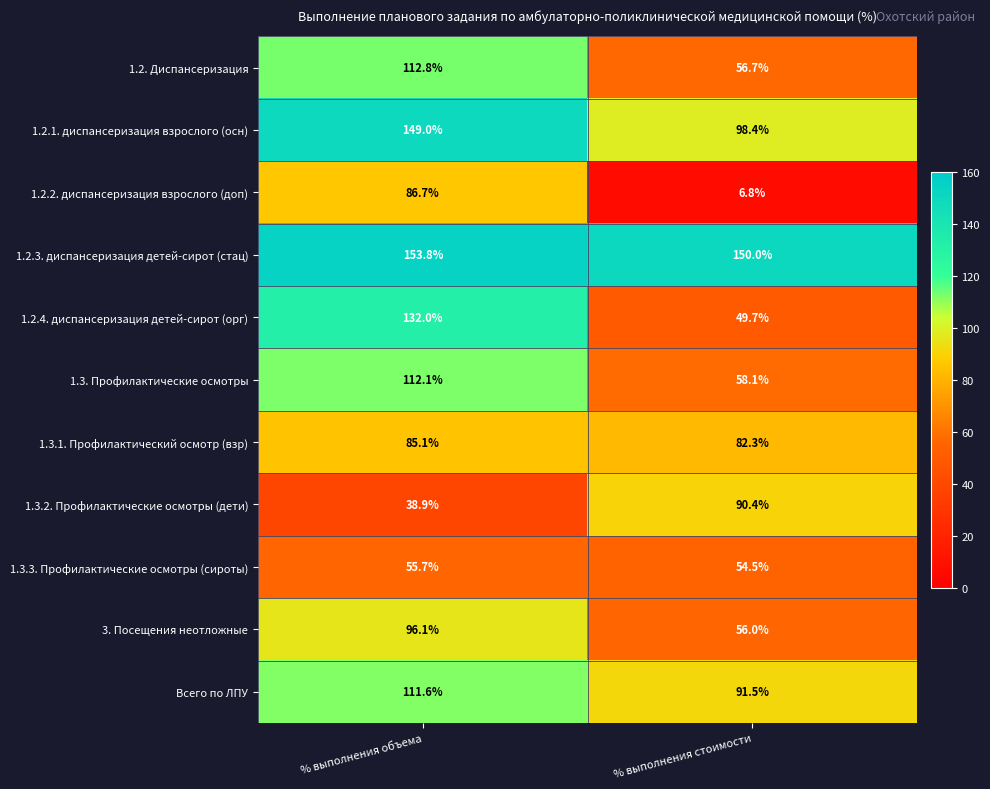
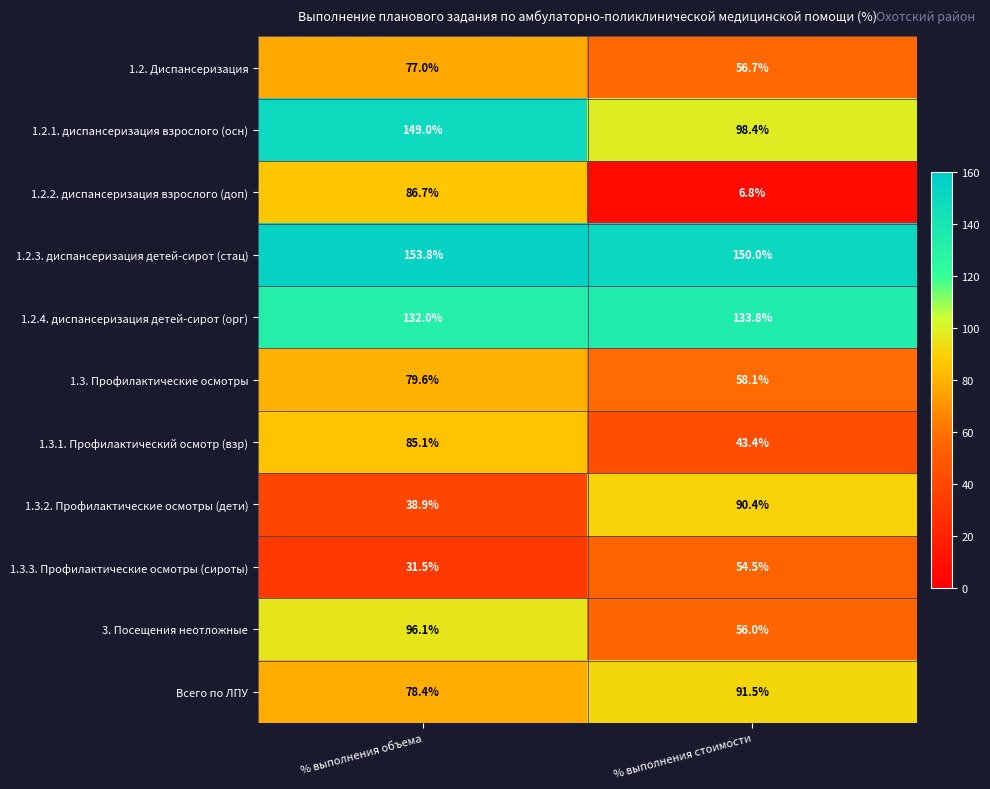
1.2. Диспансеризация, % выполнения объема: 112.8% -> 77.0%
1.2.4. диспансеризация детей-сирот (орг), % выполнения стоимости: 49.7% -> 133.8%
1.3. Профилактические осмотры, % выполнения объема: 112.1% -> 79.6%
1.3.1. Профилактический осмотр (взр), % выполнения стоимости: 82.3% -> 43.4%
1.3.3. Профилактические осмотры (сироты), % выполнения объема: 55.7% -> 31.5%
Всего по ЛПУ, % выполнения объема: 111.6% -> 78.4%
